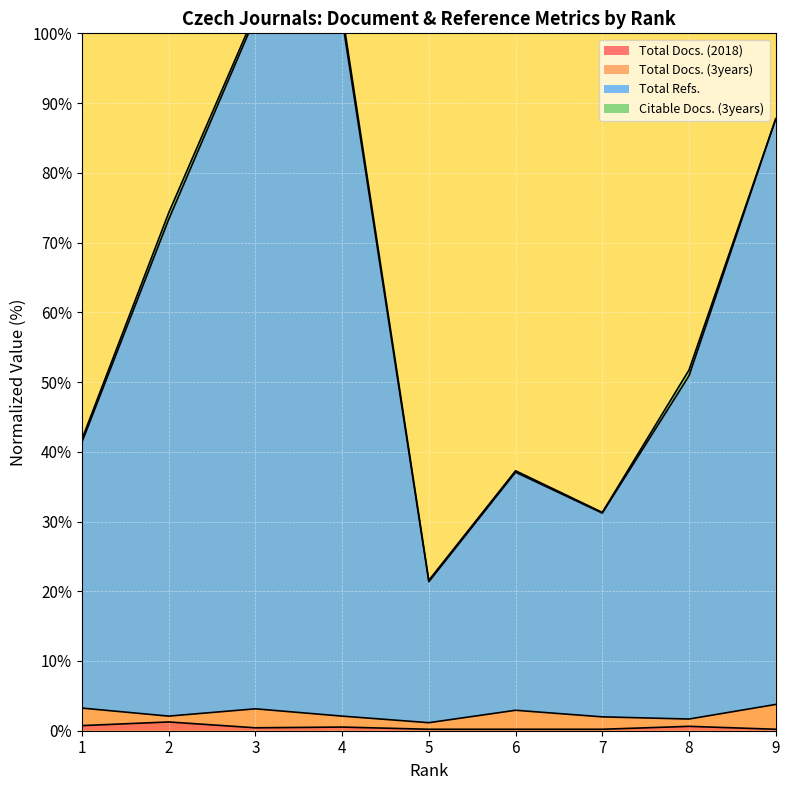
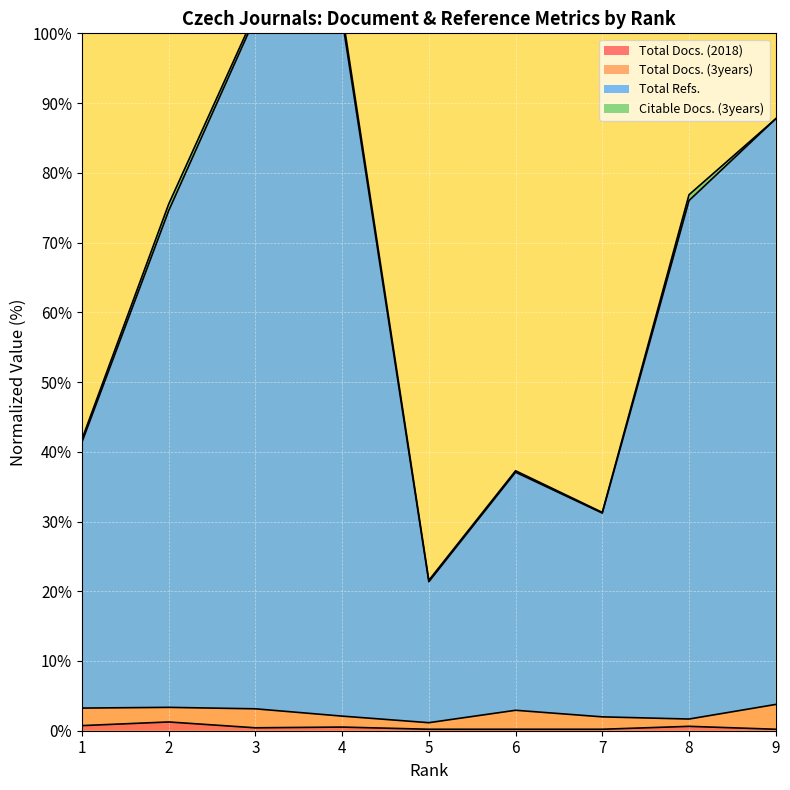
Total Docs. (3years), 2: 1% -> 2%
Total Refs., 8: 49% -> 74%
